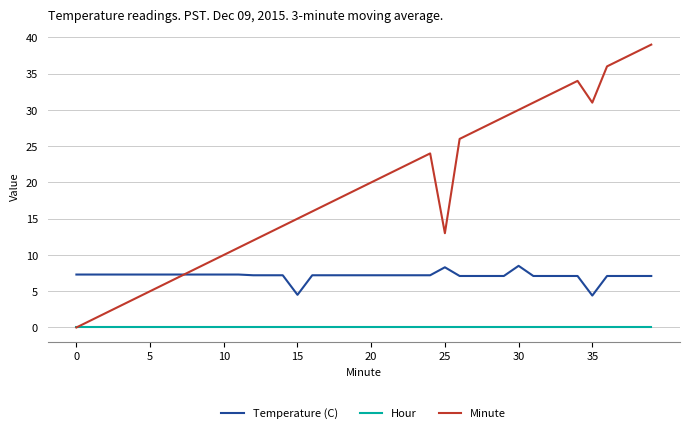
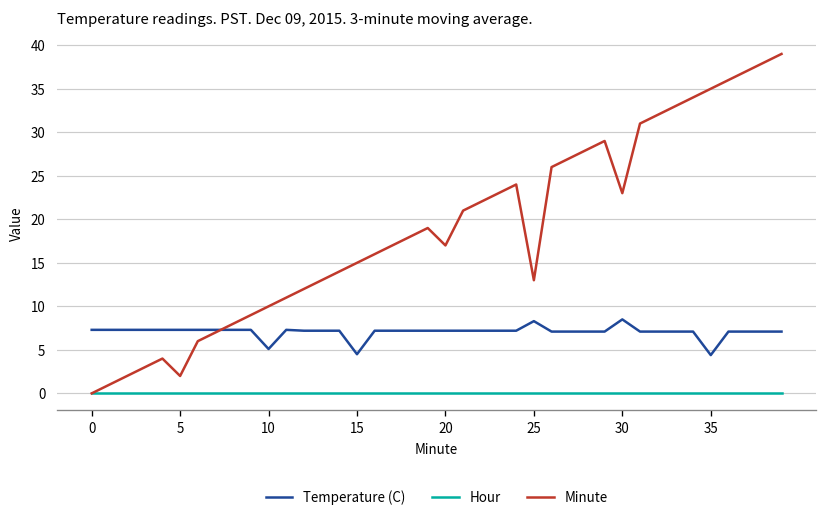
Minute, 5: 5 -> 2
Temperature (C), 10: 7 -> 5
Minute, 20: 20 -> 17
Minute, 30: 30 -> 23
Minute, 35: 31 -> 35
